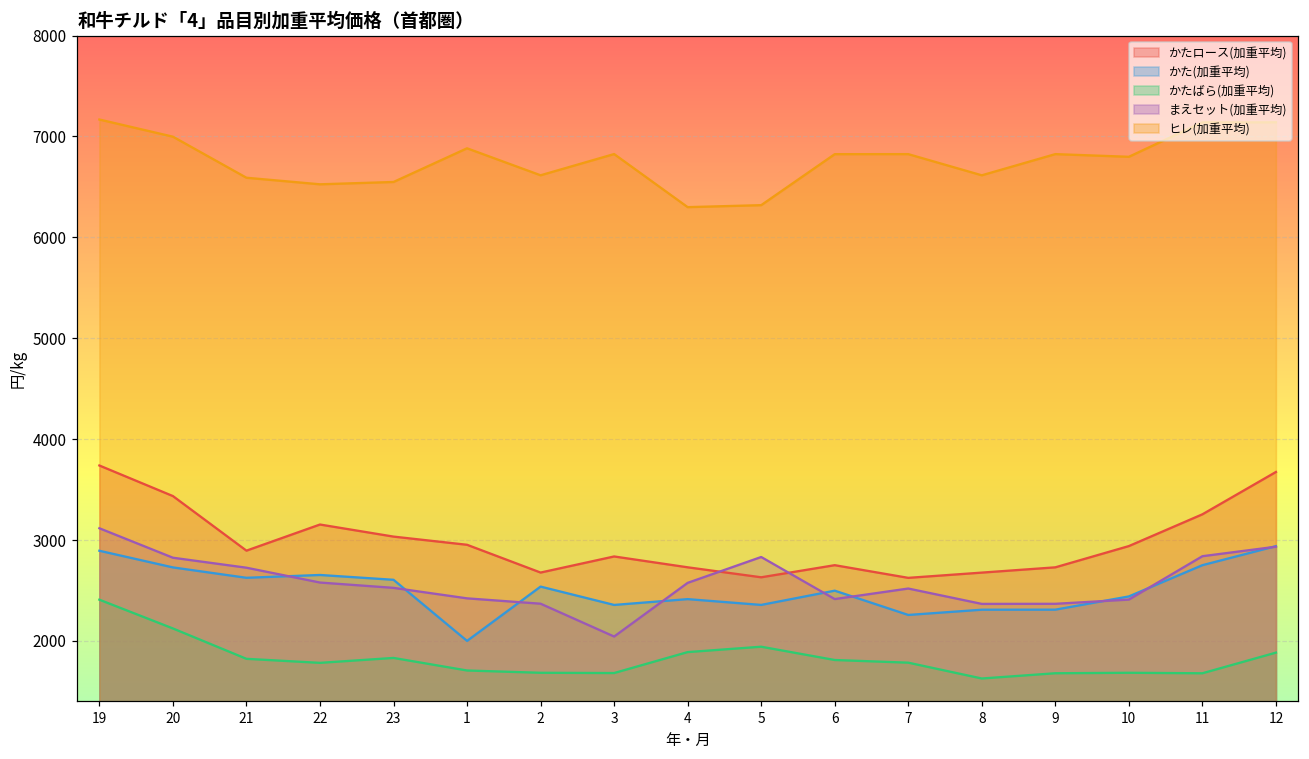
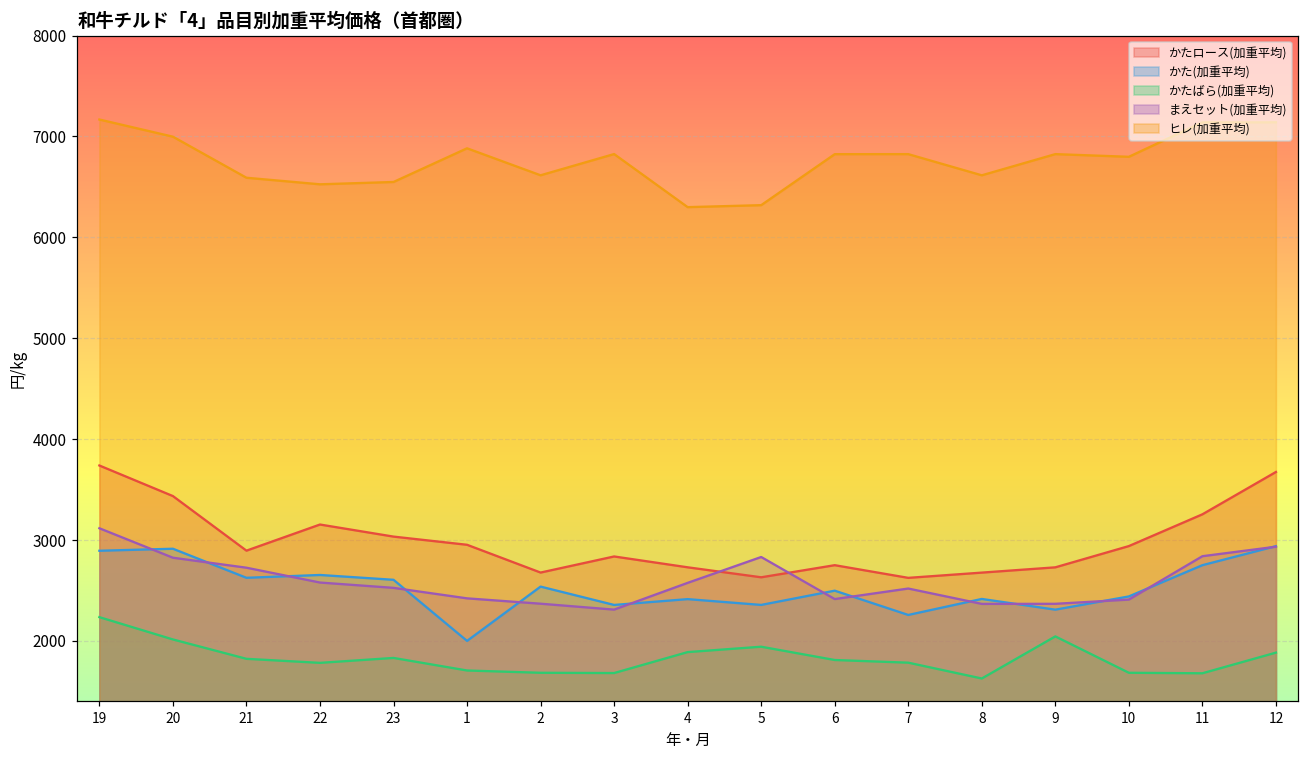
かたばら(加重平均), 19: 2400 -> 2200
かた(加重平均), 20: 2700 -> 2900
かたばら(加重平均), 20: 2100 -> 2000
まえセット(加重平均), 3: 2000 -> 2300
かた(加重平均), 8: 2300 -> 2400
かたばら(加重平均), 9: 1700 -> 2000
